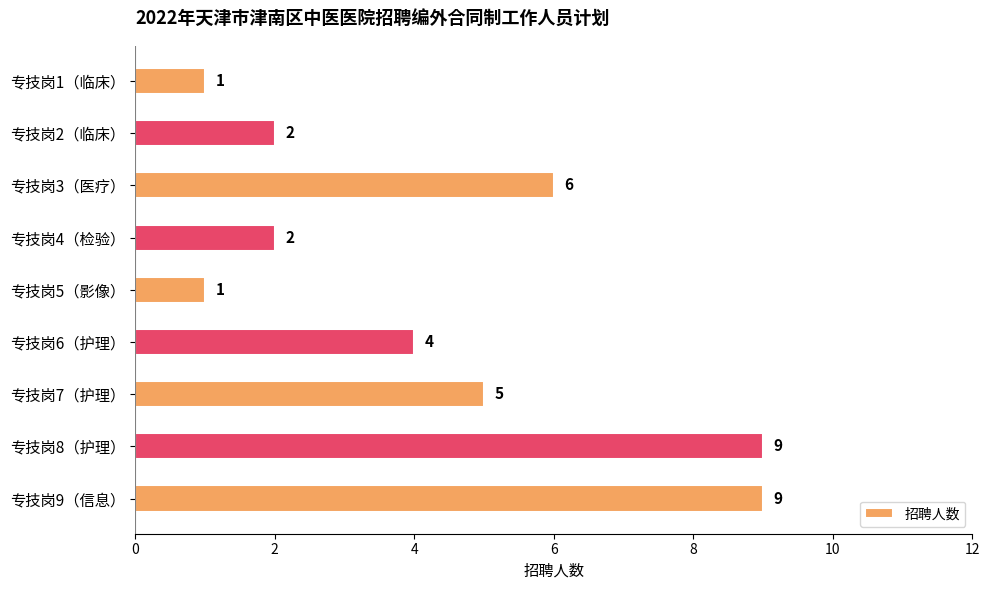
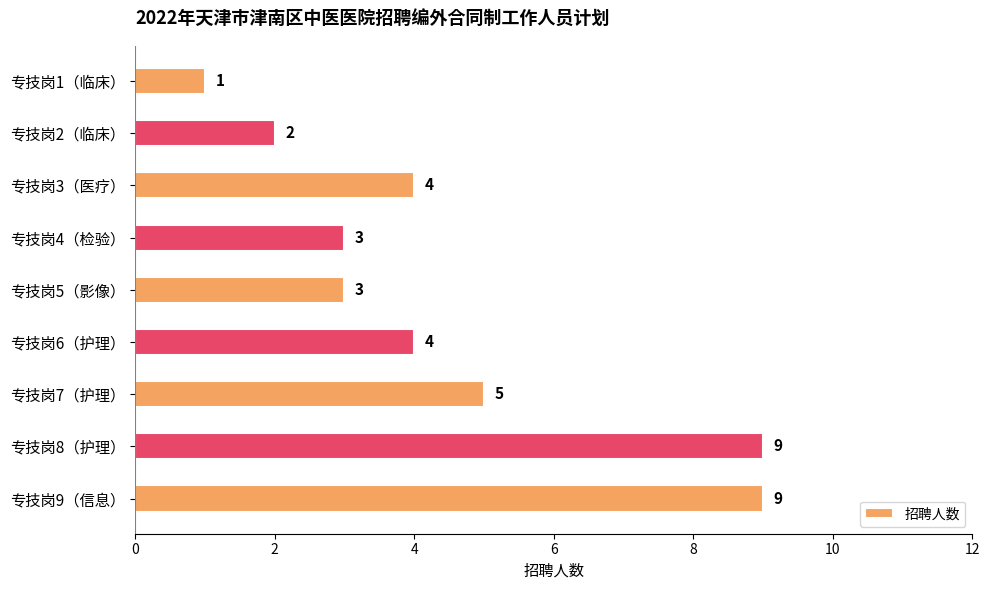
专技岗3（医疗）: 6 -> 4
专技岗4（检验）: 2 -> 3
专技岗5（影像）: 1 -> 3
